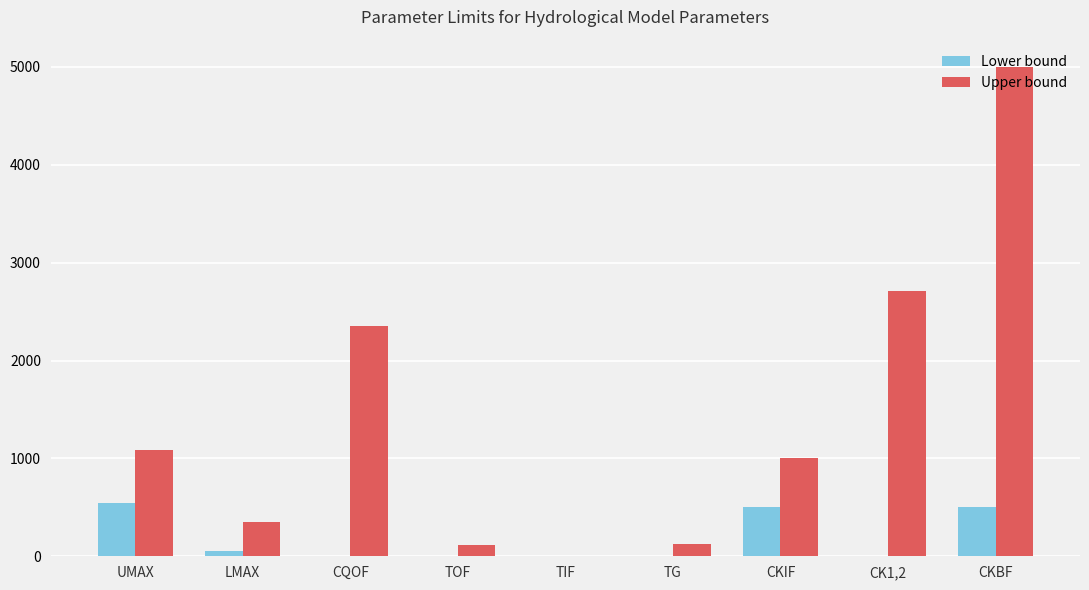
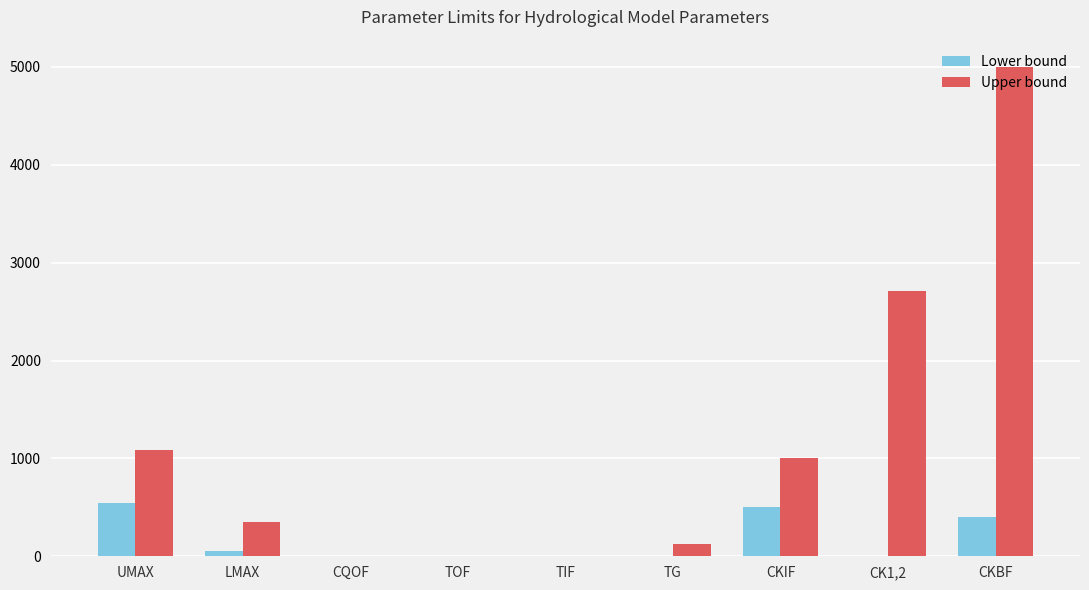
Upper bound, CQOF: 2400 -> 0
Upper bound, TOF: 100 -> 0
Lower bound, CKBF: 500 -> 400
